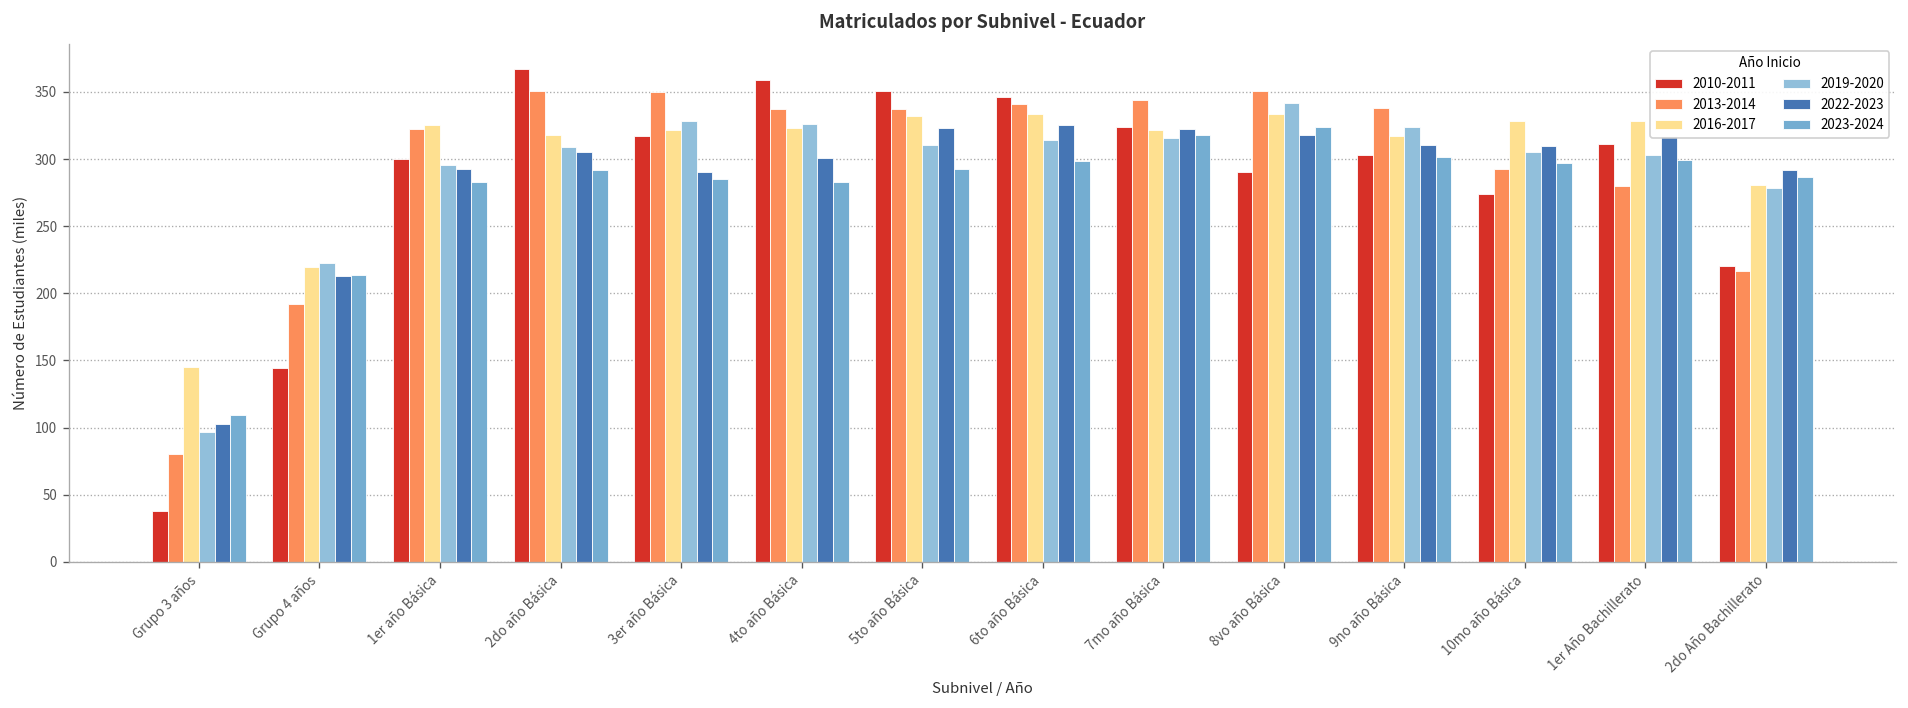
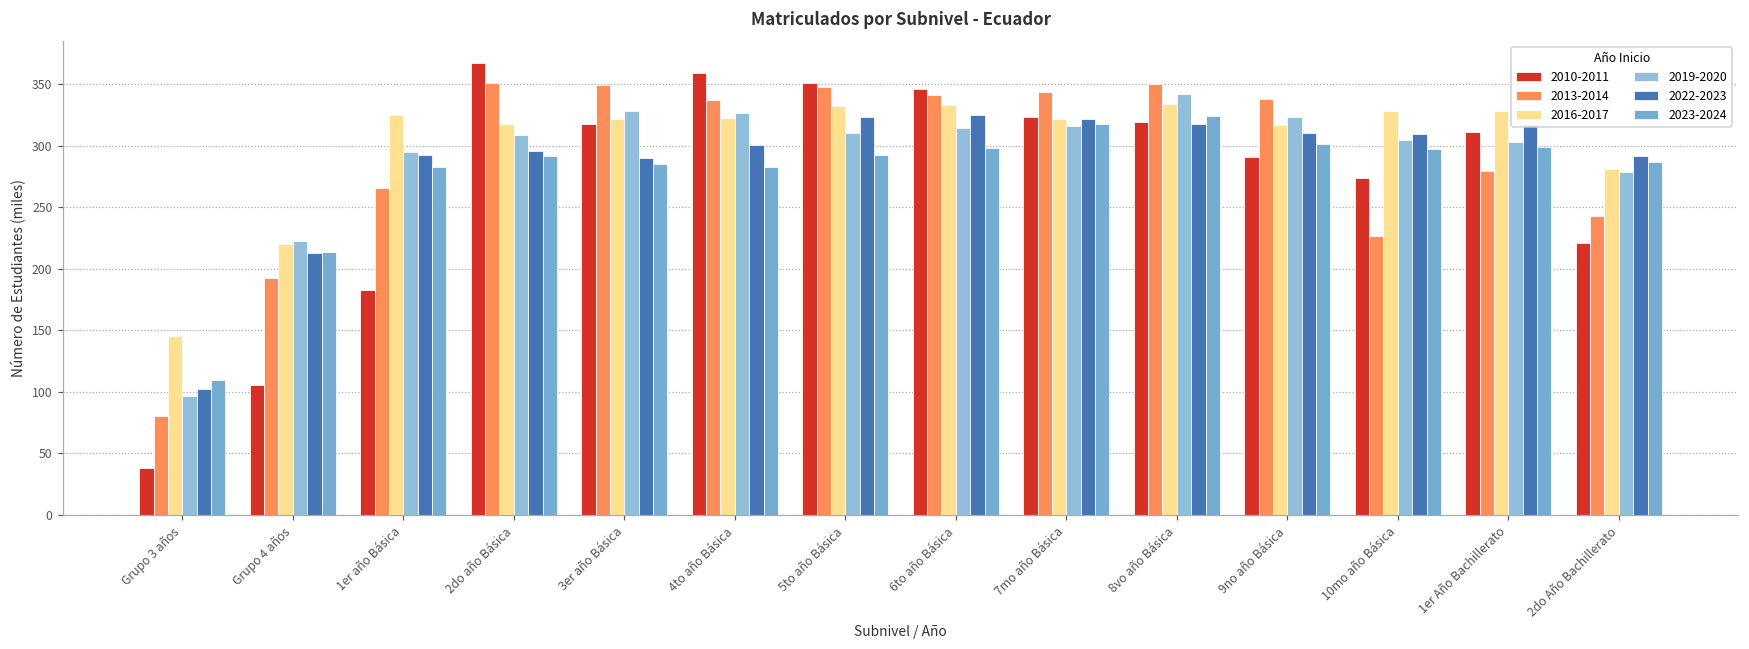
2010-2011, Grupo 4 años: 144 -> 105
2010-2011, 1er año Básica: 300 -> 183
2013-2014, 1er año Básica: 323 -> 266
2022-2023, 2do año Básica: 305 -> 296
2013-2014, 5to año Básica: 338 -> 348
2010-2011, 8vo año Básica: 290 -> 320
2010-2011, 9no año Básica: 303 -> 291
2013-2014, 10mo año Básica: 293 -> 227
2013-2014, 2do Año Bachillerato: 217 -> 243
